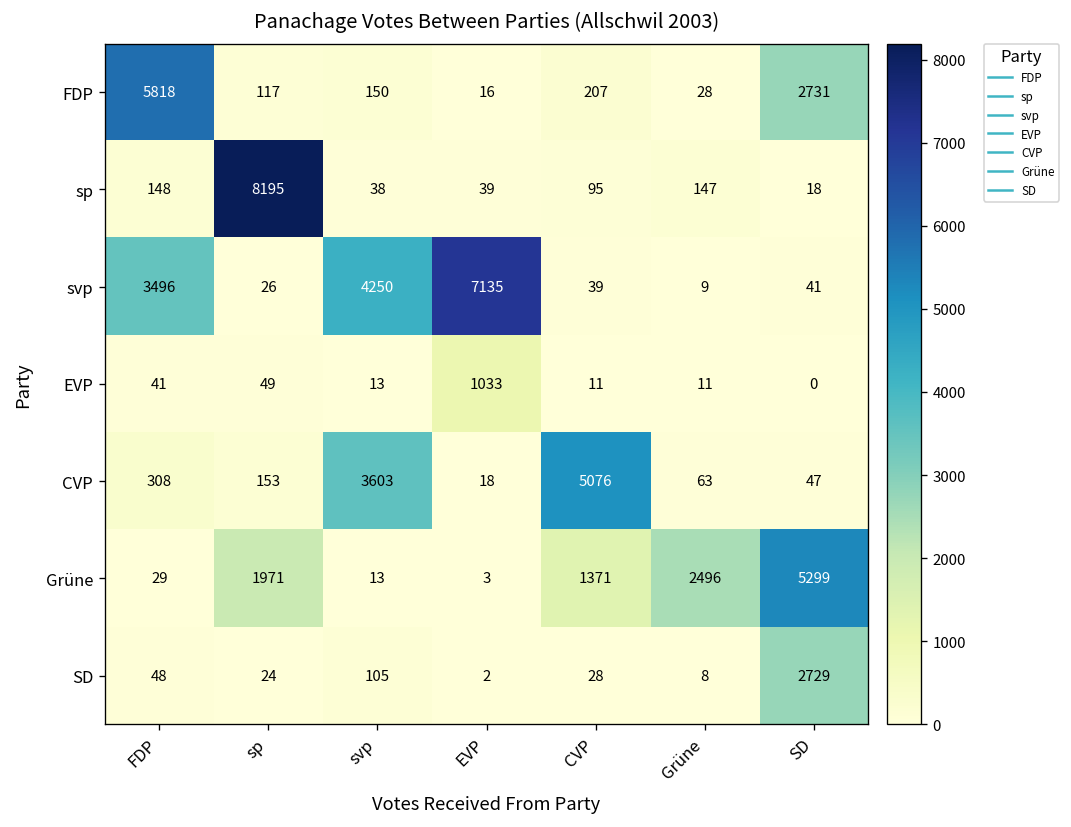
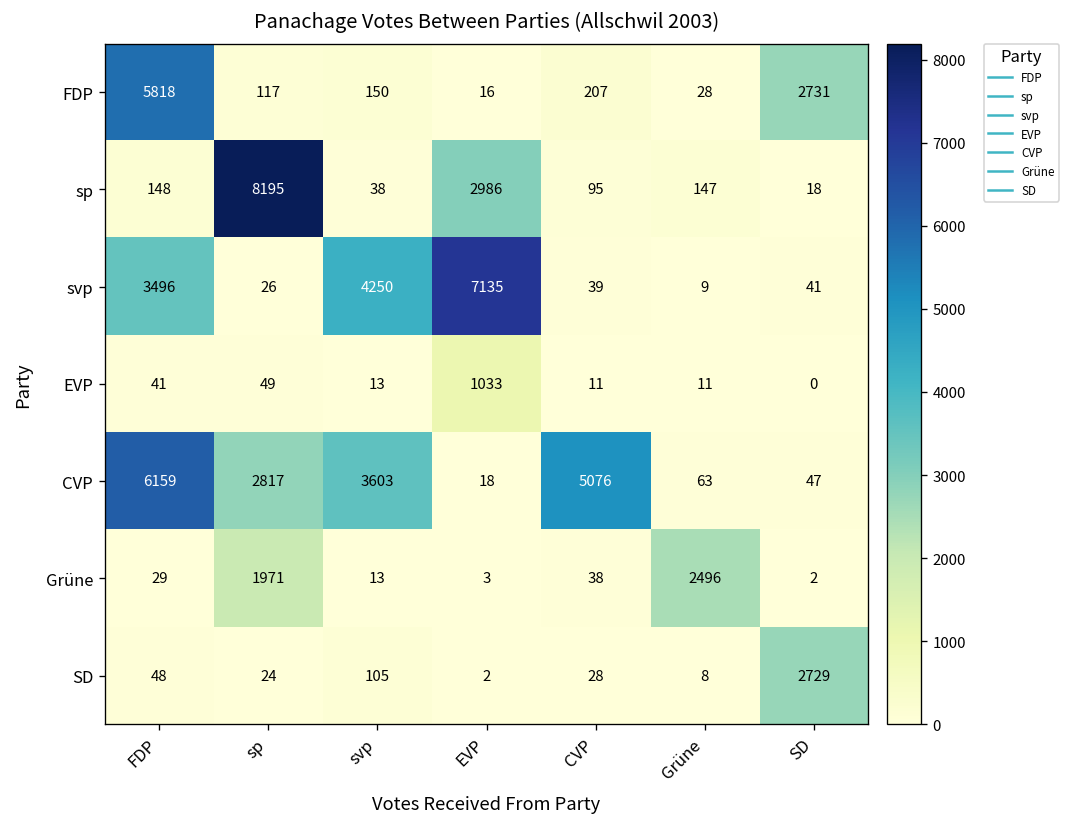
sp, EVP: 39 -> 2986
CVP, FDP: 308 -> 6159
CVP, sp: 153 -> 2817
Grüne, CVP: 1371 -> 38
Grüne, SD: 5299 -> 2
